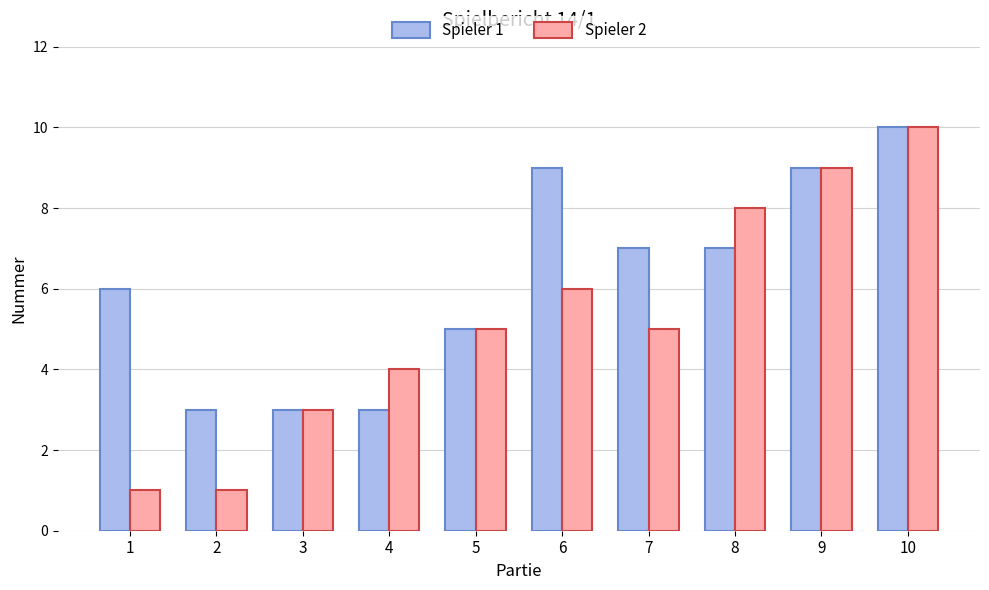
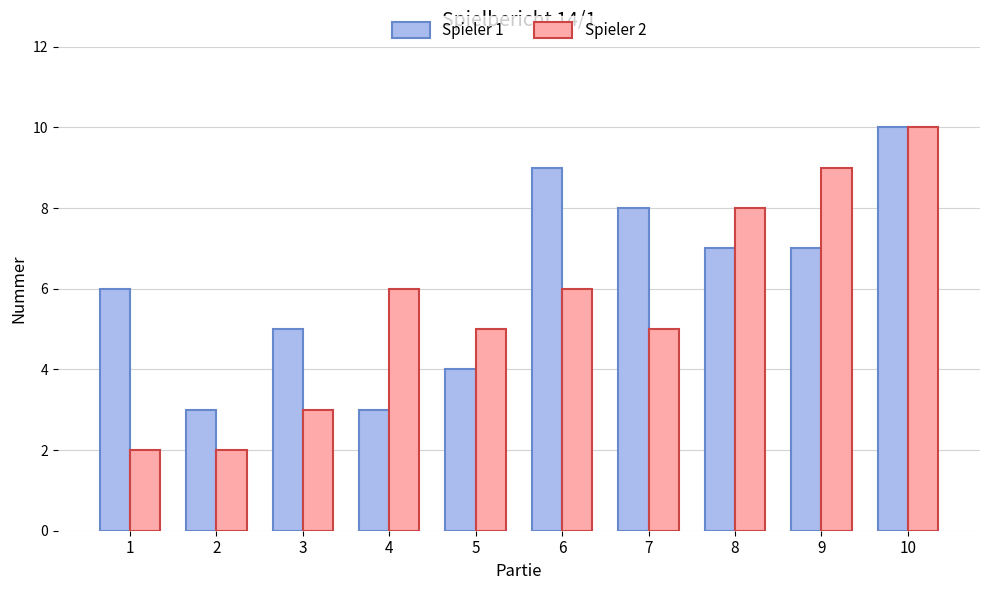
Spieler 2, 1: 1 -> 2
Spieler 2, 2: 1 -> 2
Spieler 1, 3: 3 -> 5
Spieler 2, 4: 4 -> 6
Spieler 1, 5: 5 -> 4
Spieler 1, 7: 7 -> 8
Spieler 1, 9: 9 -> 7
